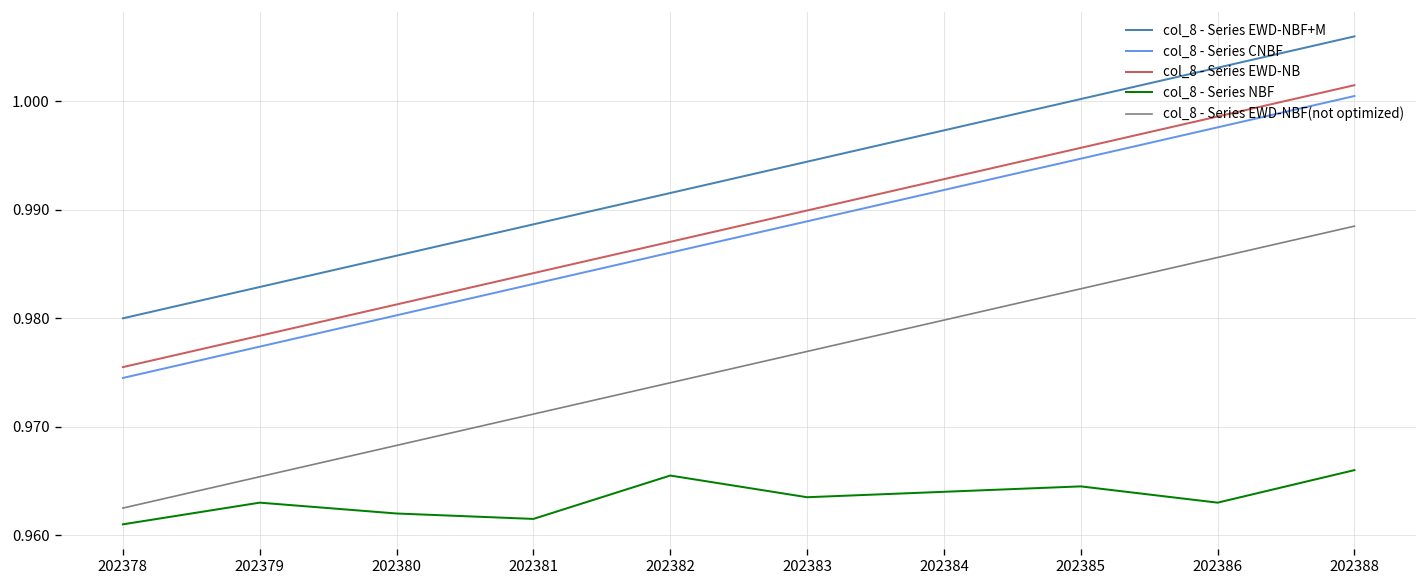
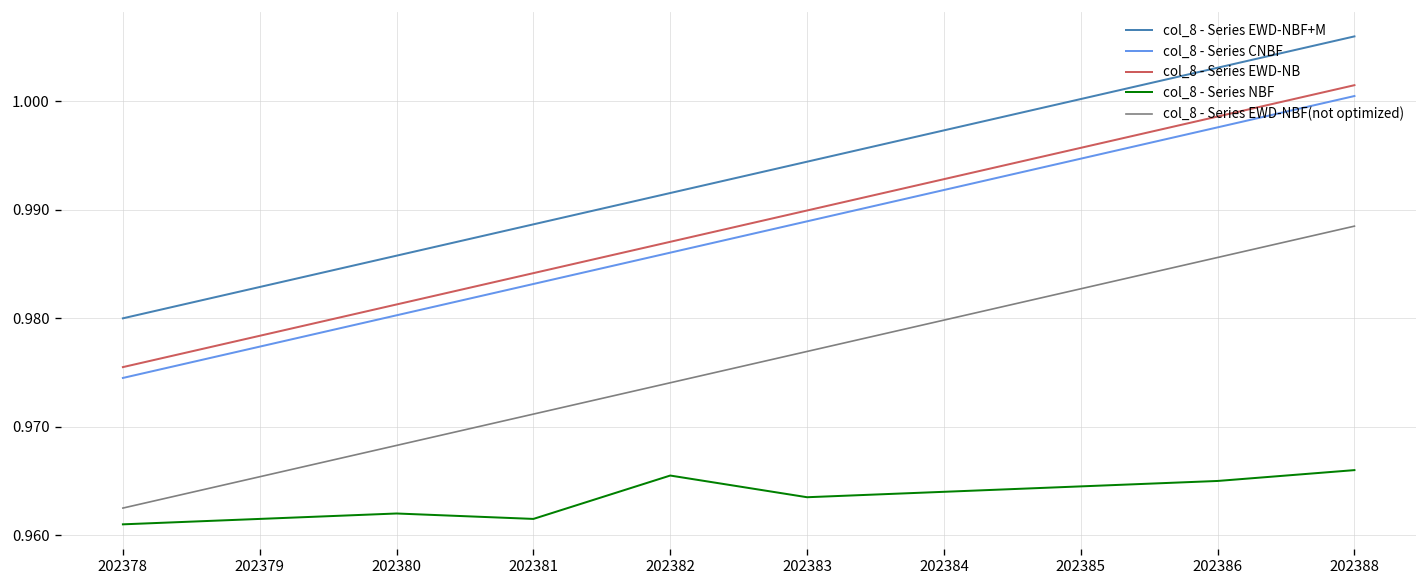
col_8 - Series NBF, 202379: 0.963 -> 0.962
col_8 - Series NBF, 202386: 0.963 -> 0.965
